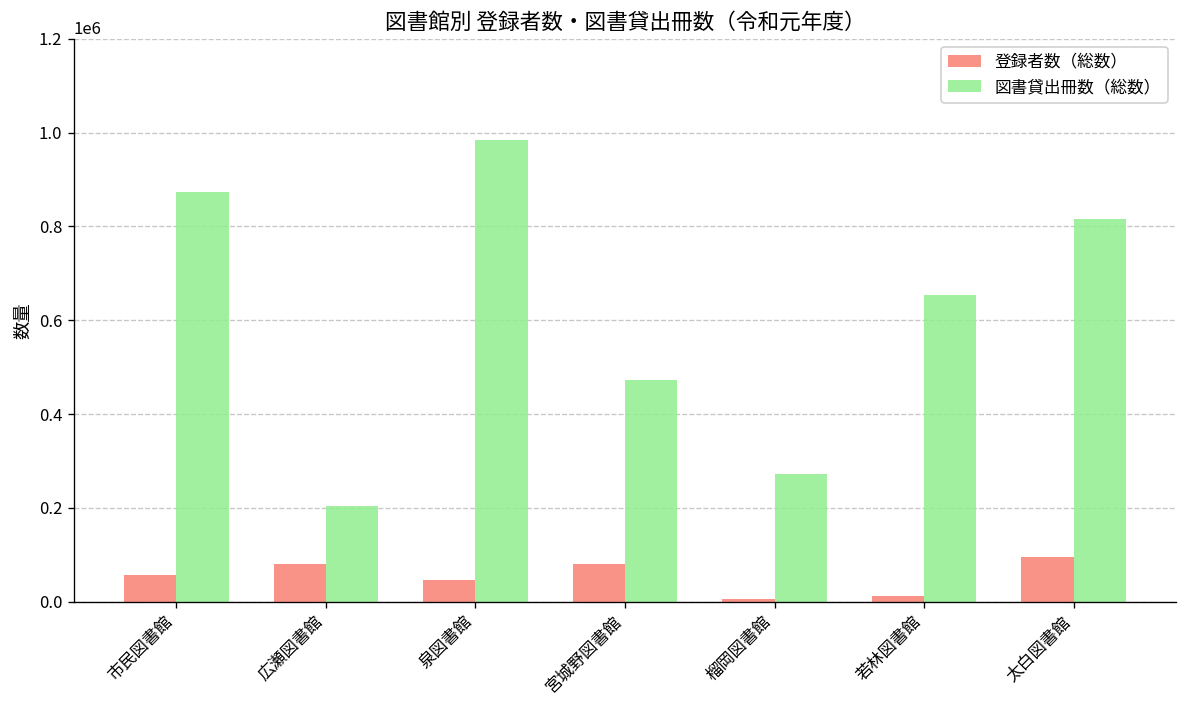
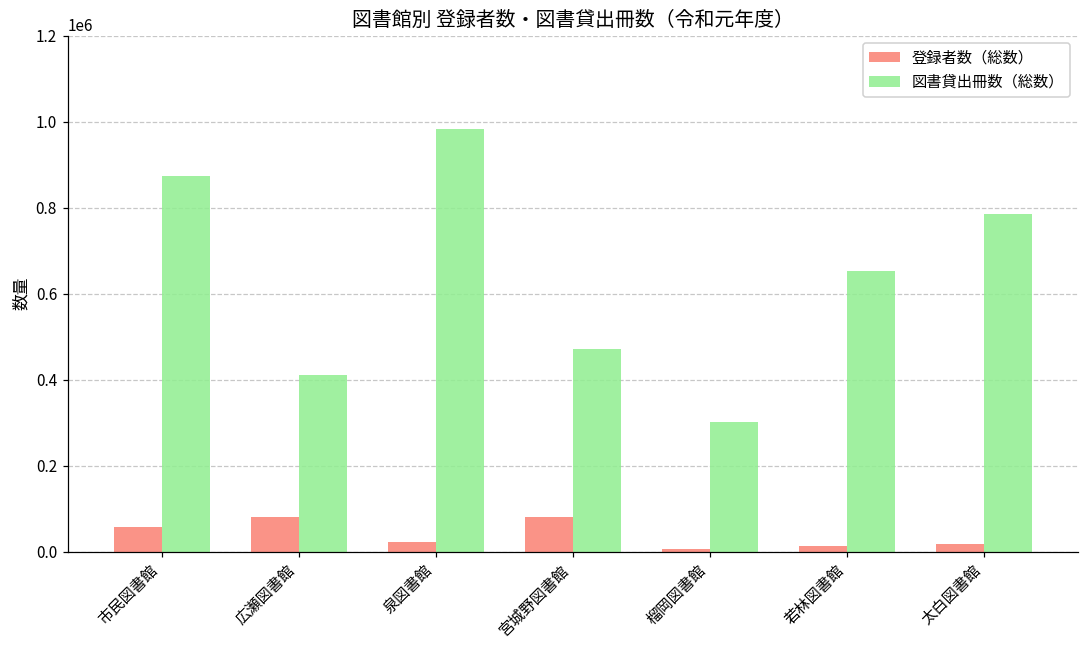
図書貸出冊数（総数）, 広瀬図書館: 200000 -> 410000
登録者数（総数）, 泉図書館: 50000 -> 20000
図書貸出冊数（総数）, 榴岡図書館: 270000 -> 300000
登録者数（総数）, 太白図書館: 100000 -> 20000
図書貸出冊数（総数）, 太白図書館: 820000 -> 780000
